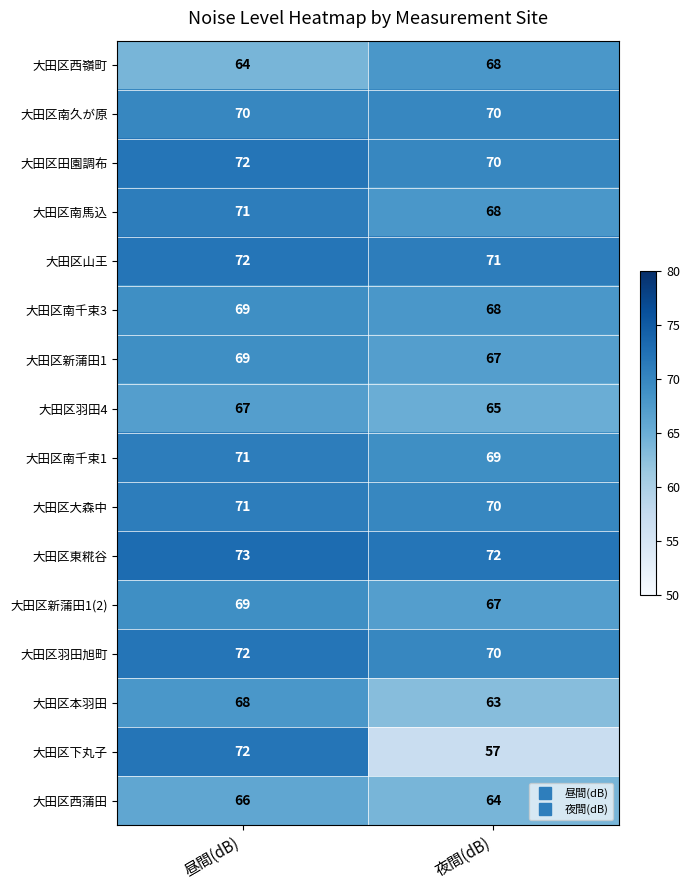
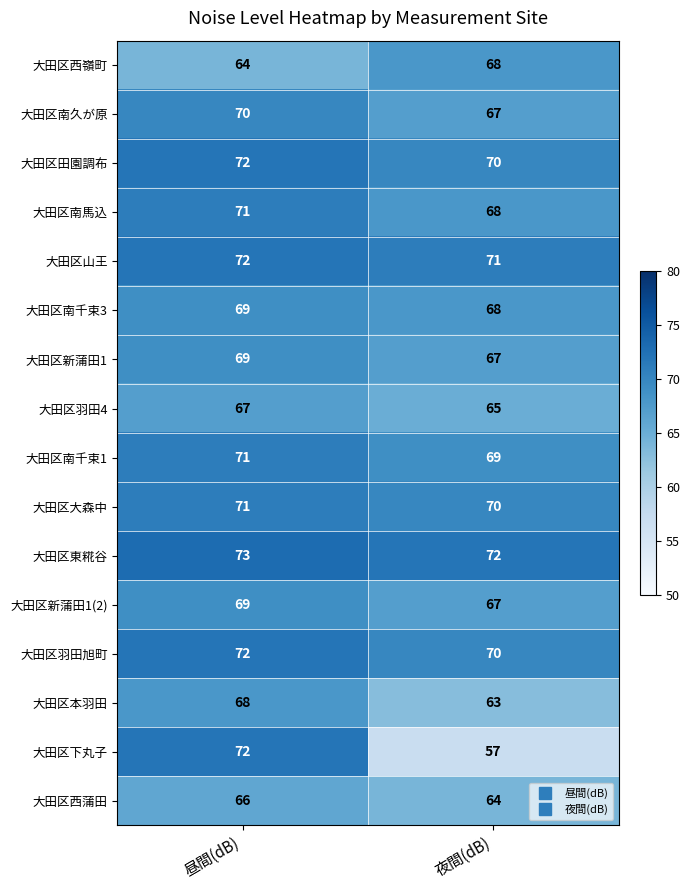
大田区南久が原, 夜間(dB): 70 -> 67
